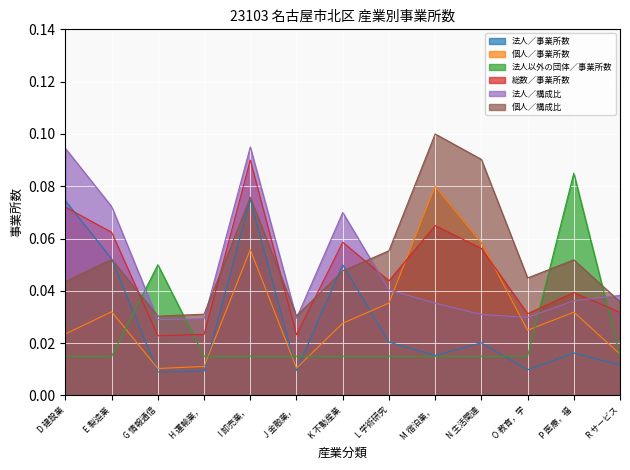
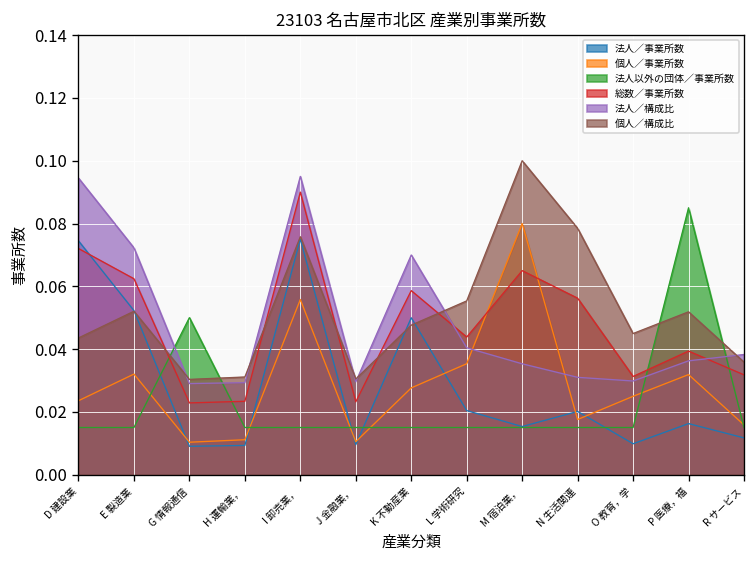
個人／事業所数, N 生活関連: 0.058 -> 0.018
個人／構成比, N 生活関連: 0.090 -> 0.078
